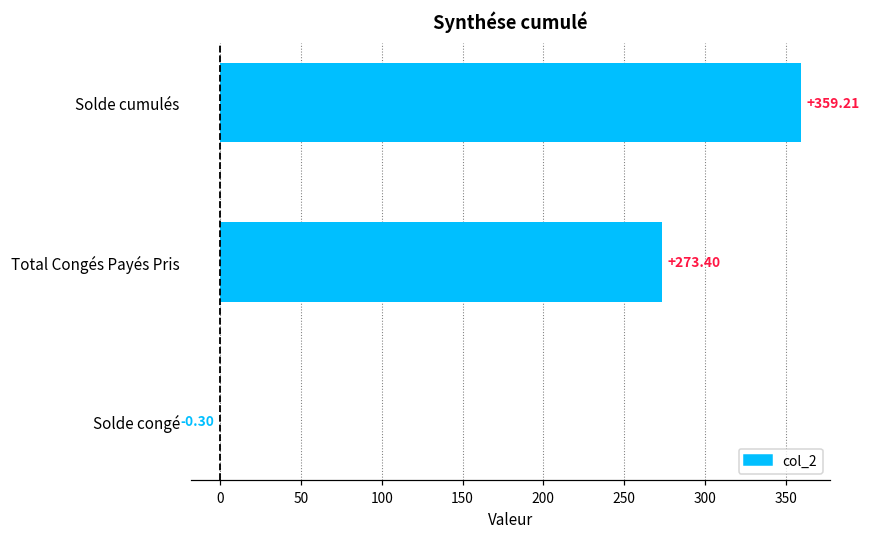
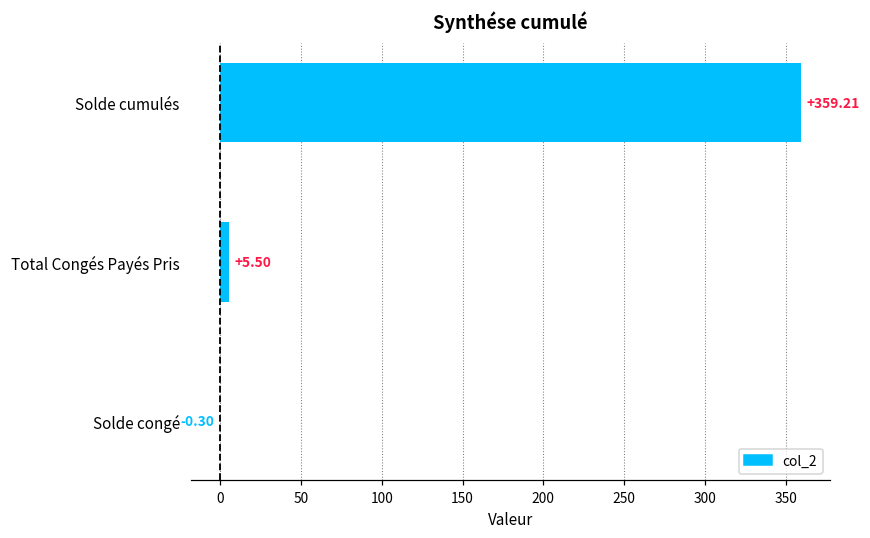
Total Congés Payés Pris: +273.40 -> +5.50
